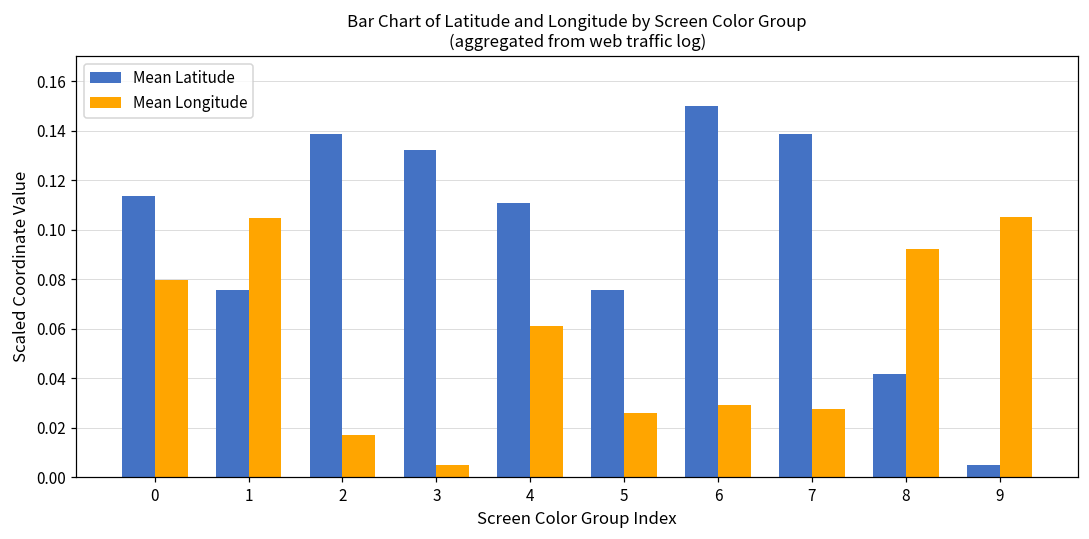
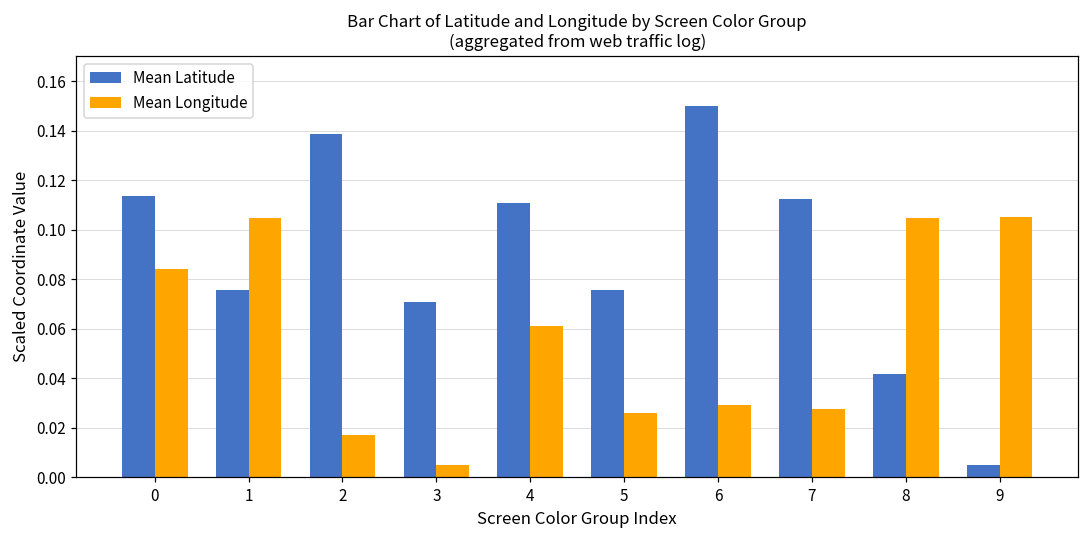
Mean Longitude, 0: 0.080 -> 0.084
Mean Latitude, 3: 0.132 -> 0.071
Mean Latitude, 7: 0.139 -> 0.112
Mean Longitude, 8: 0.092 -> 0.105
